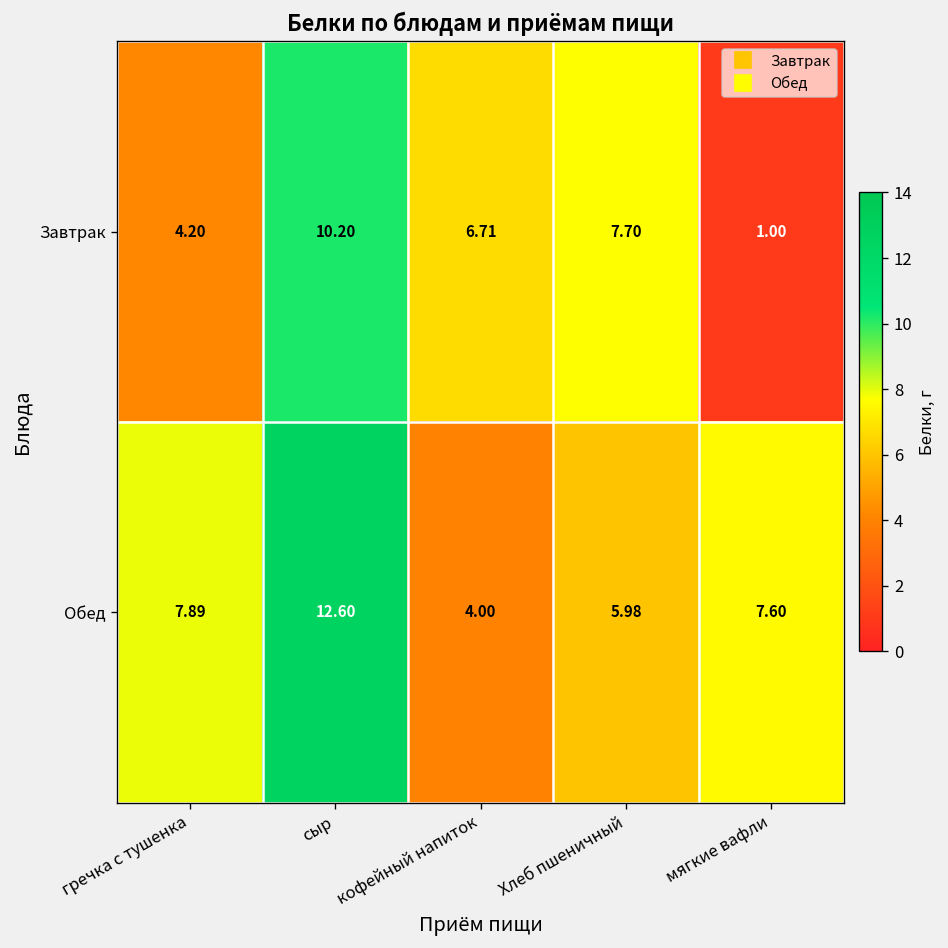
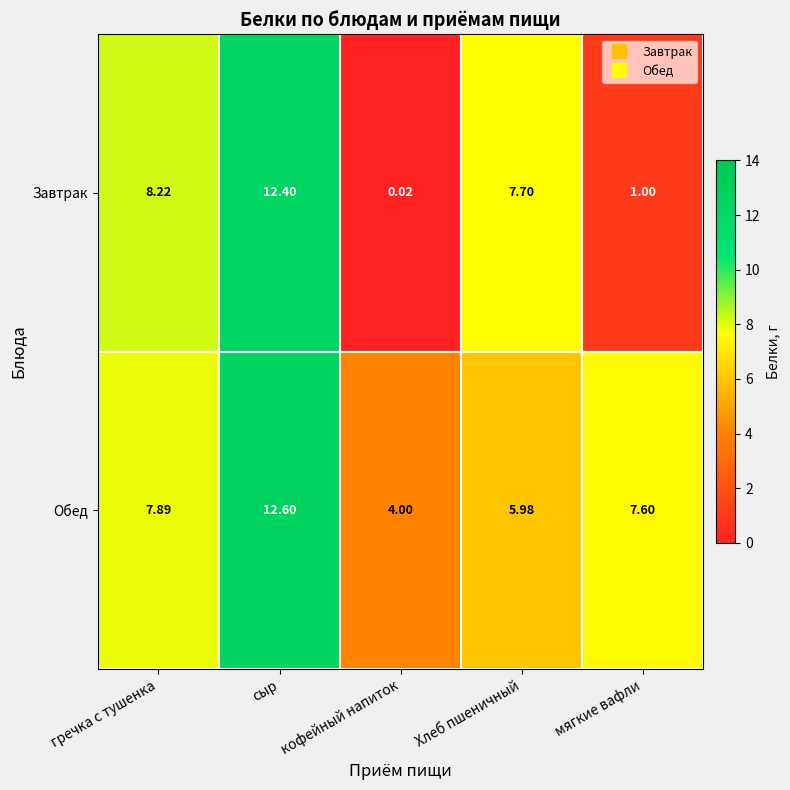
Завтрак, гречка с тушенка: 4.20 -> 8.22
Завтрак, сыр: 10.20 -> 12.40
Завтрак, кофейный напиток: 6.71 -> 0.02
